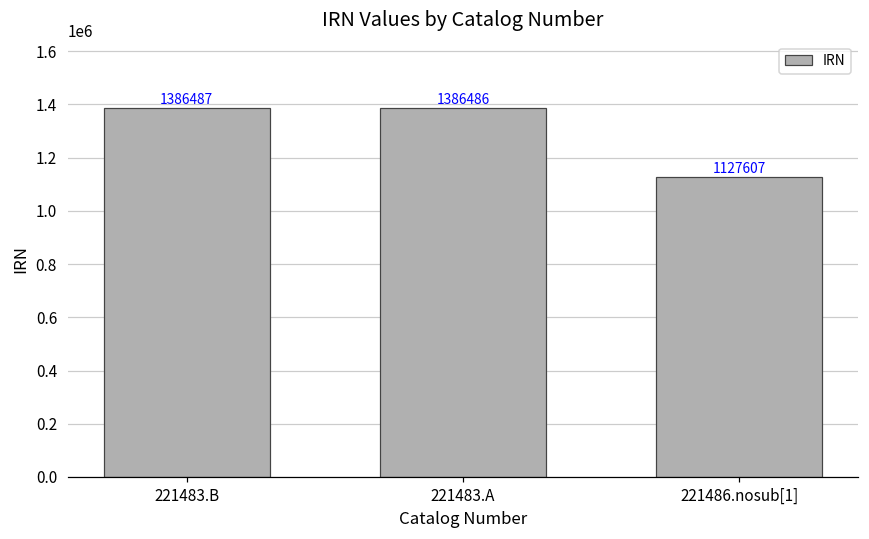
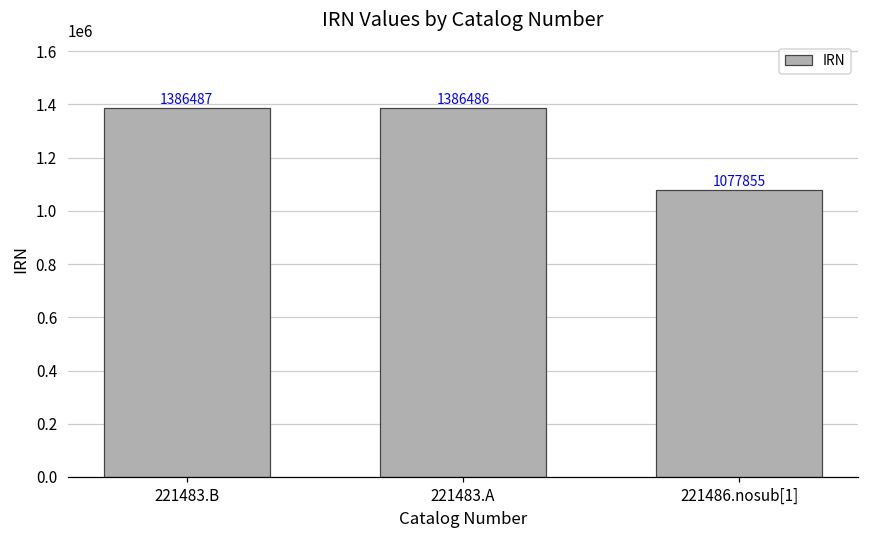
221486.nosub[1]: 1127607 -> 1077855
